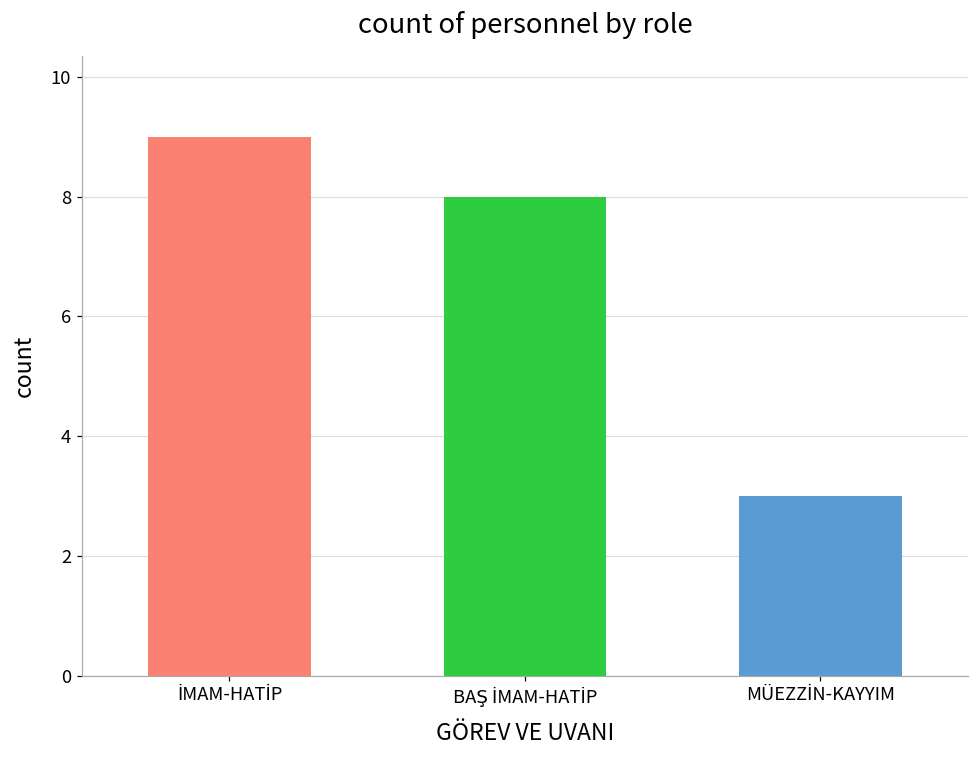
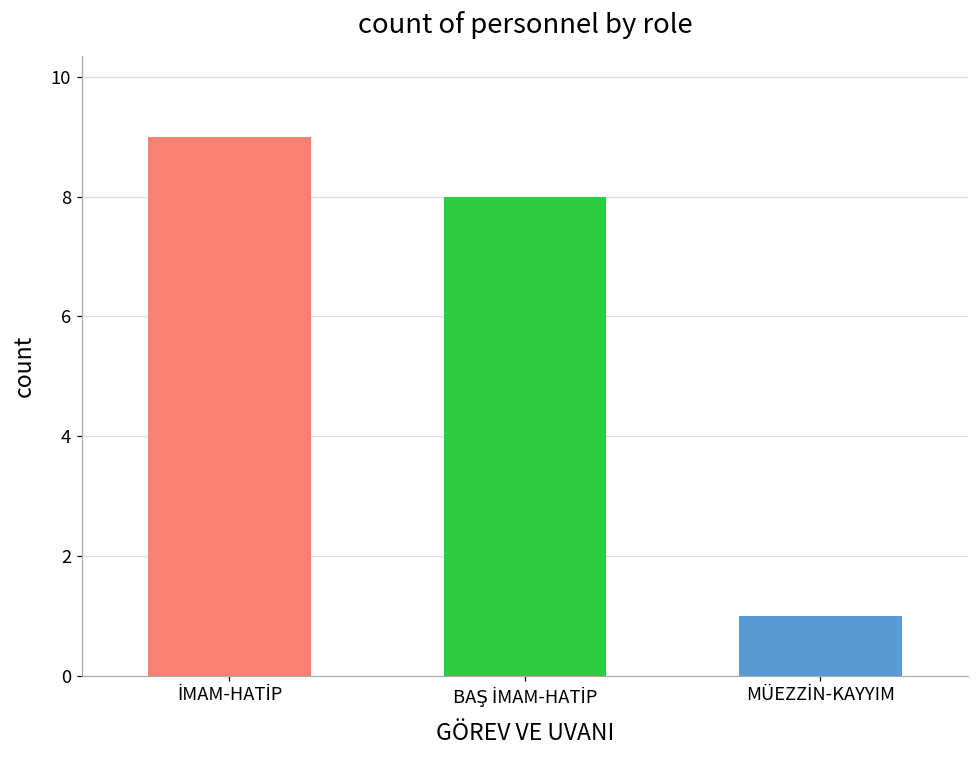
MÜEZZİN-KAYYIM: 3 -> 1
